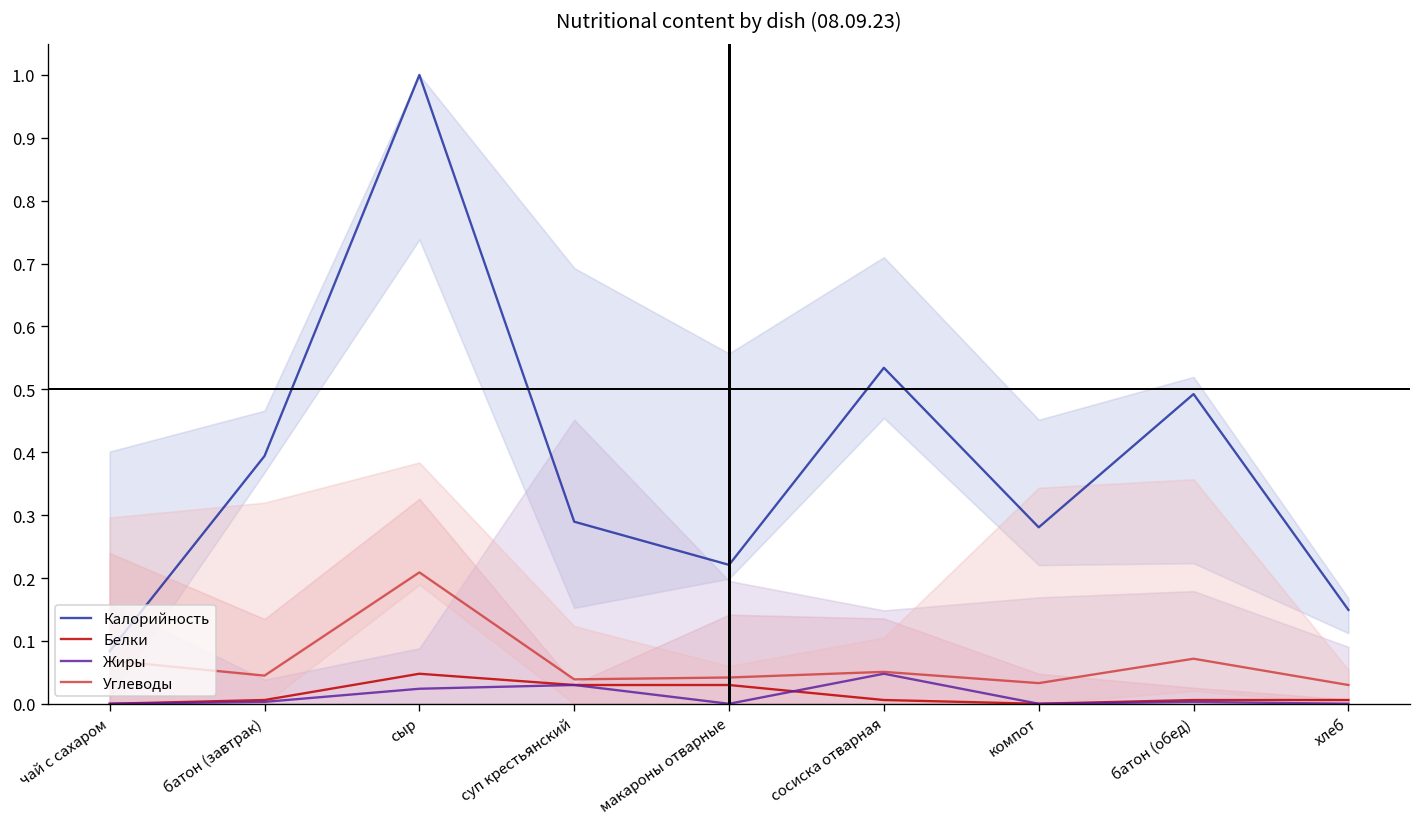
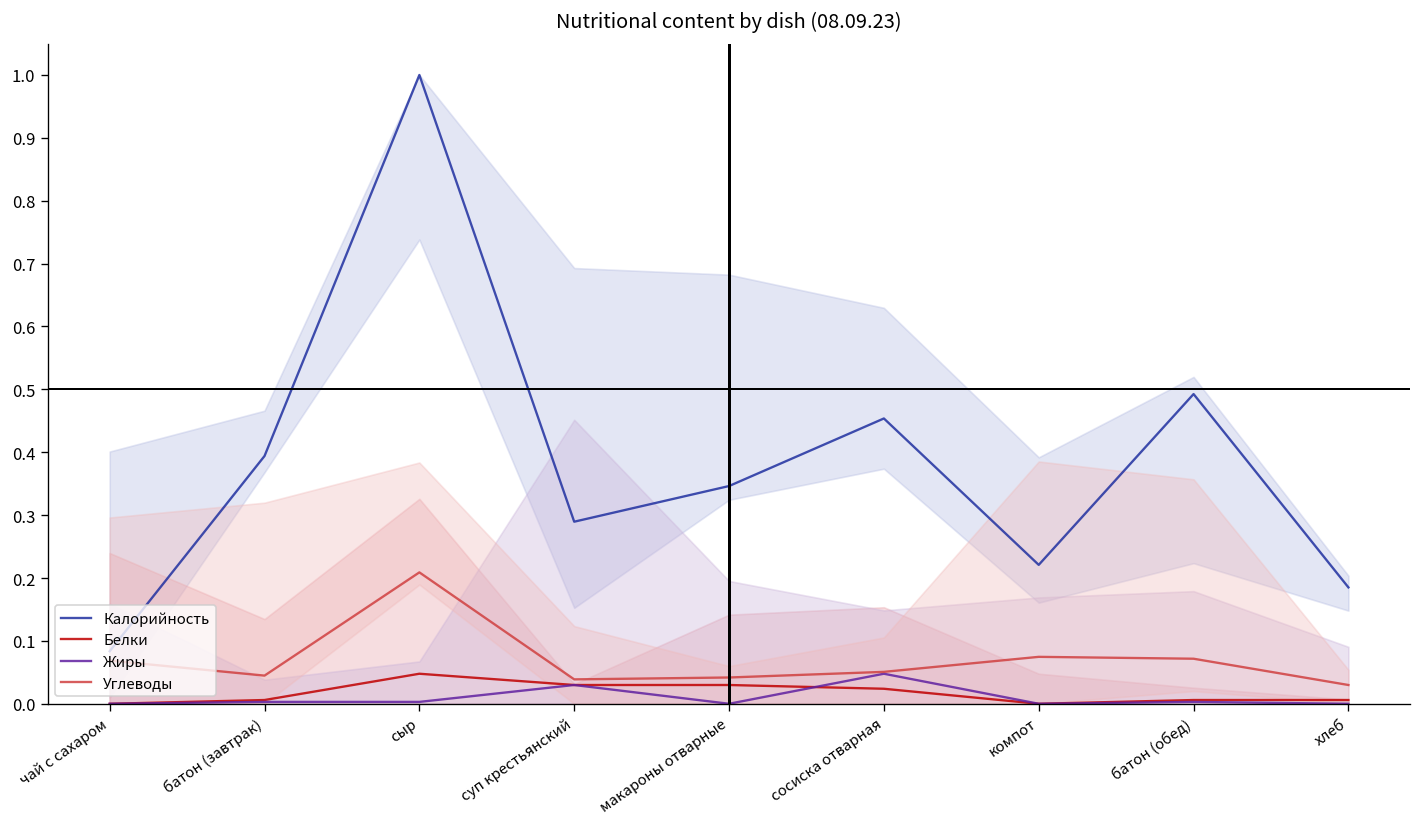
Жиры, сыр: 0.02 -> 0.00
Калорийность, макароны отварные: 0.22 -> 0.35
Калорийность, сосиска отварная: 0.53 -> 0.45
Белки, сосиска отварная: 0.01 -> 0.02
Калорийность, компот: 0.28 -> 0.22
Углеводы, компот: 0.03 -> 0.07
Калорийность, хлеб: 0.15 -> 0.19
